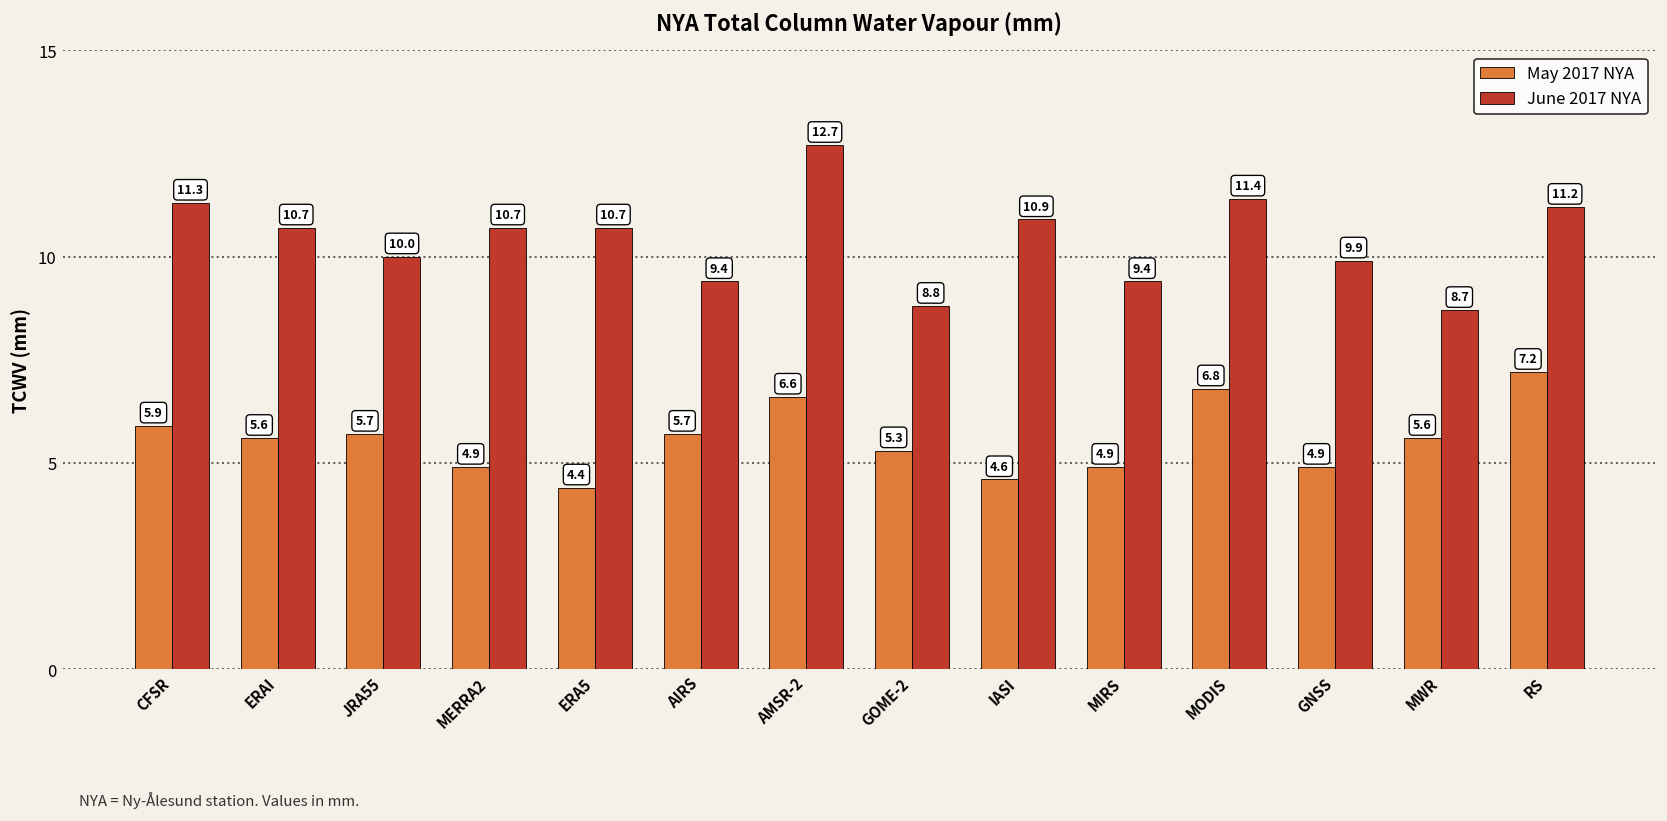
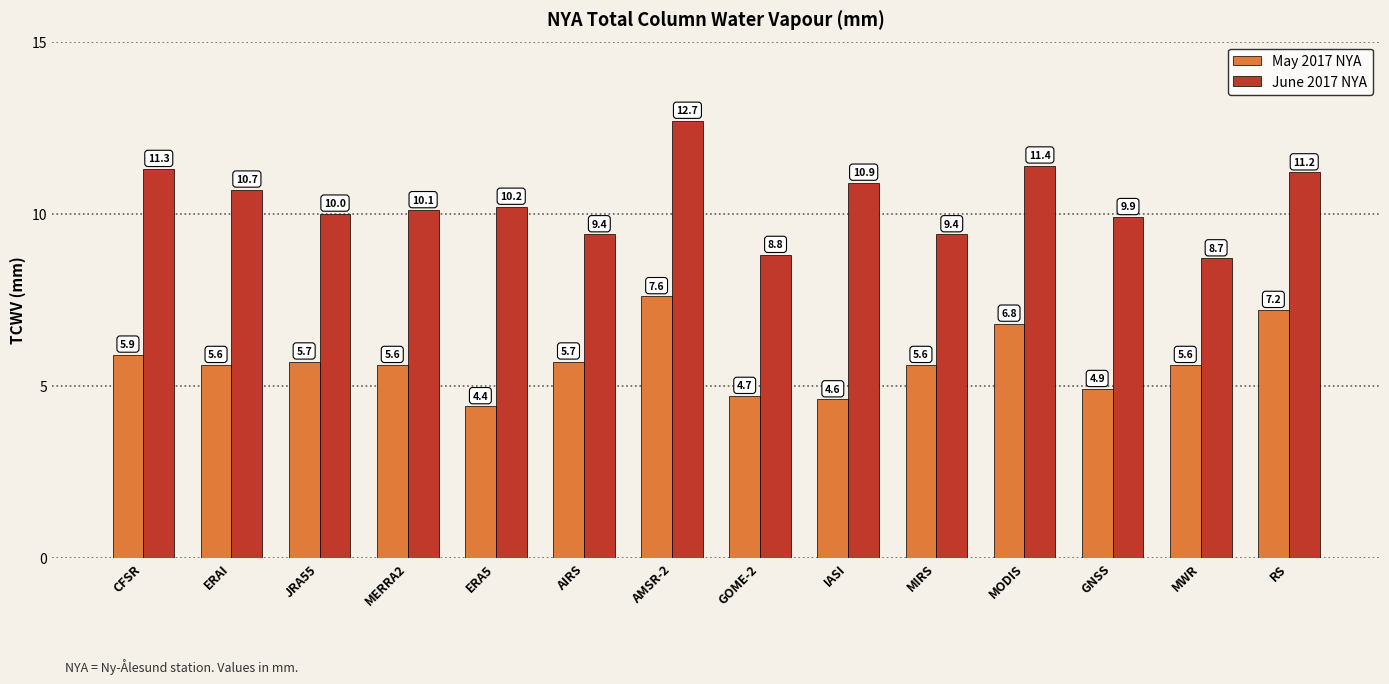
May 2017 NYA, MERRA2: 4.9 -> 5.6
June 2017 NYA, MERRA2: 10.7 -> 10.1
June 2017 NYA, ERA5: 10.7 -> 10.2
May 2017 NYA, AMSR-2: 6.6 -> 7.6
May 2017 NYA, GOME-2: 5.3 -> 4.7
May 2017 NYA, MIRS: 4.9 -> 5.6
